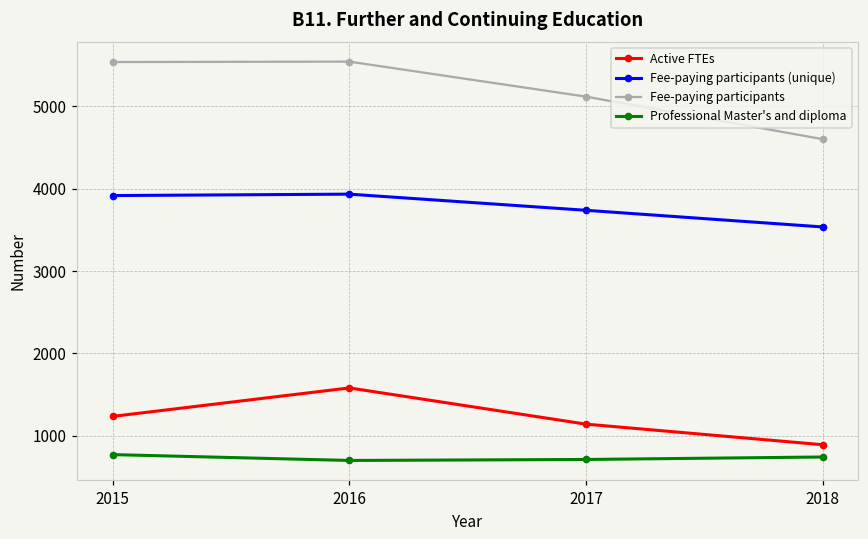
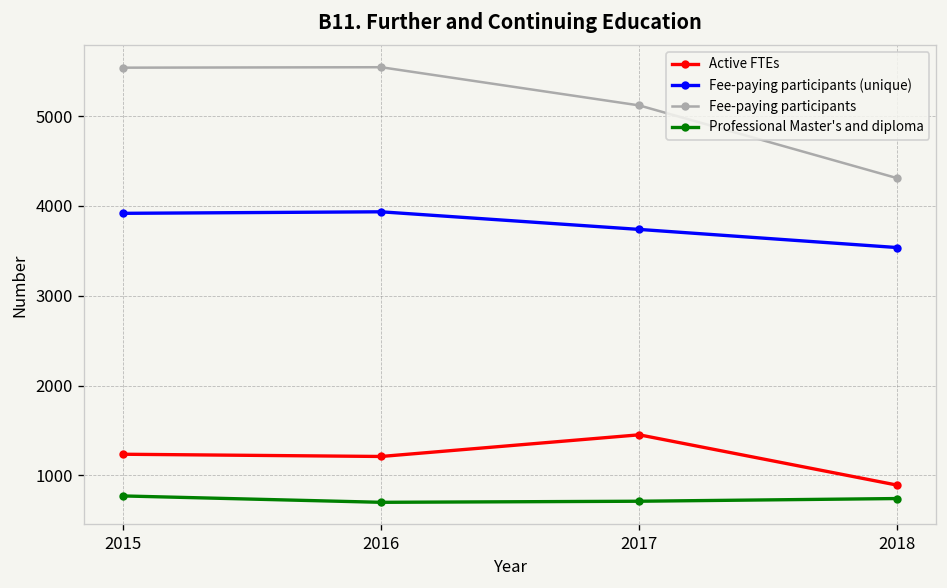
Active FTEs, 2016: 1600 -> 1200
Active FTEs, 2017: 1100 -> 1500
Fee-paying participants, 2018: 4600 -> 4300
